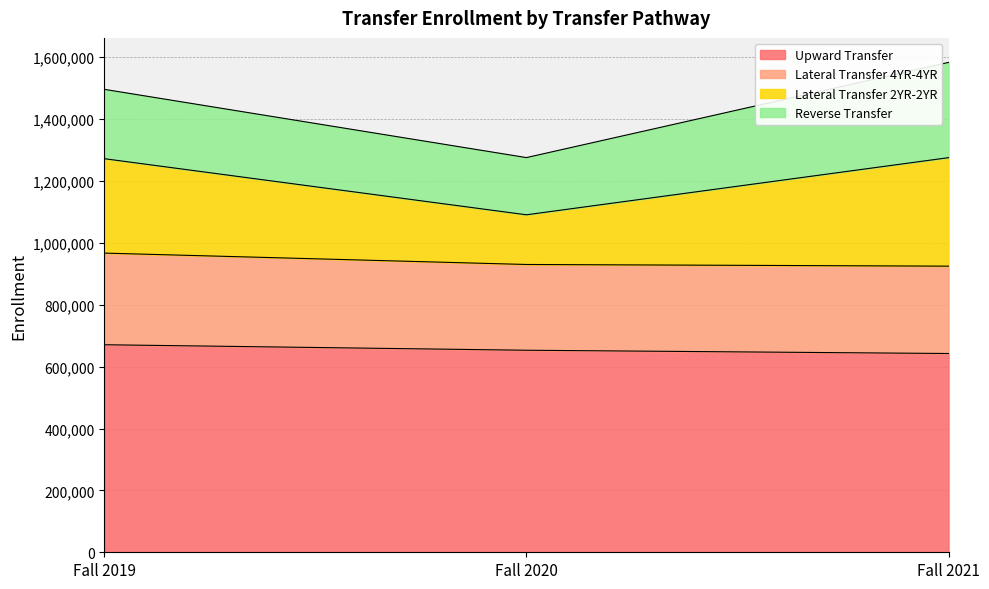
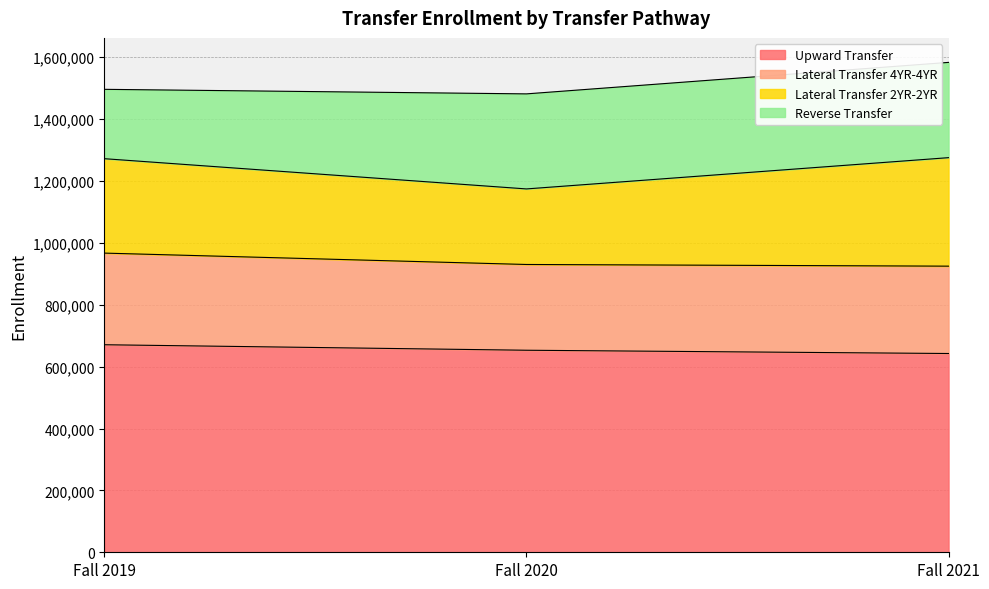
Lateral Transfer 2YR-2YR, Fall 2020: 160,000 -> 240,000
Reverse Transfer, Fall 2020: 180,000 -> 310,000
